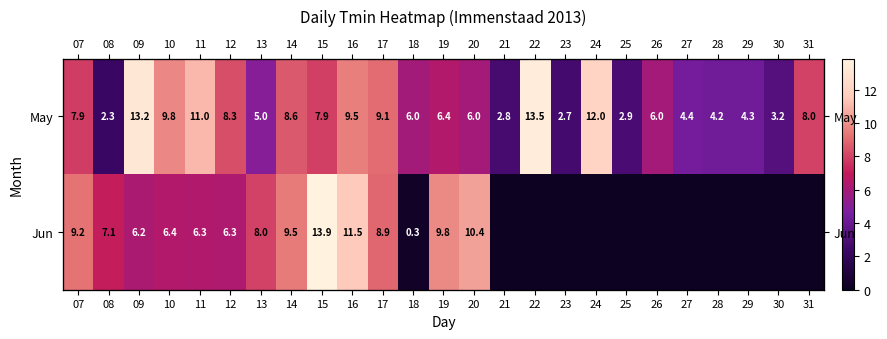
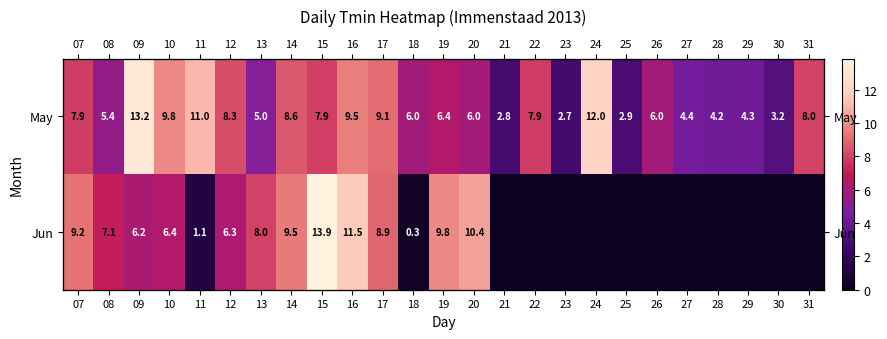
May, 08: 2.3 -> 5.4
May, 22: 13.5 -> 7.9
Jun, 11: 6.3 -> 1.1
